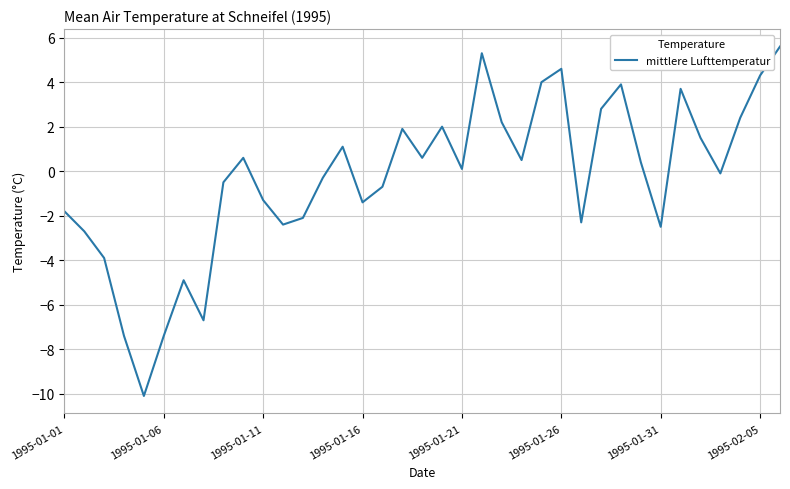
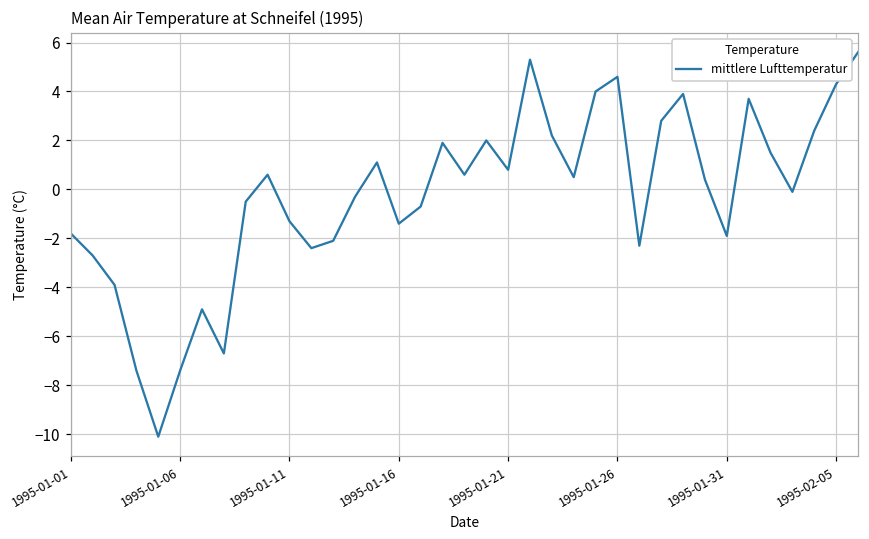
1995-01-21: 0.1 -> 0.8
1995-01-31: -2.5 -> -1.9
